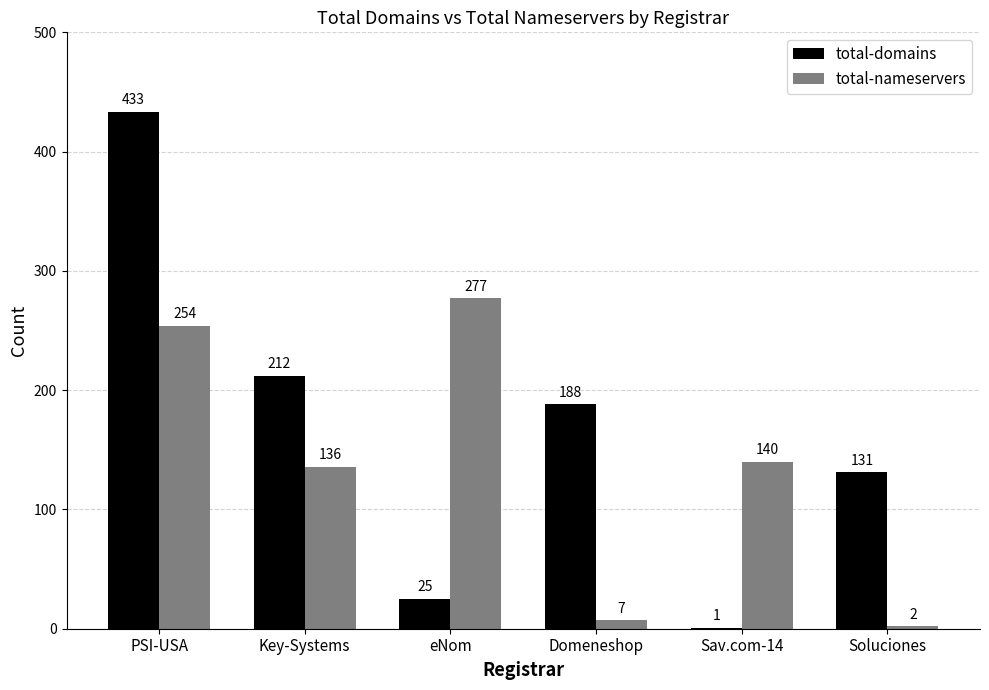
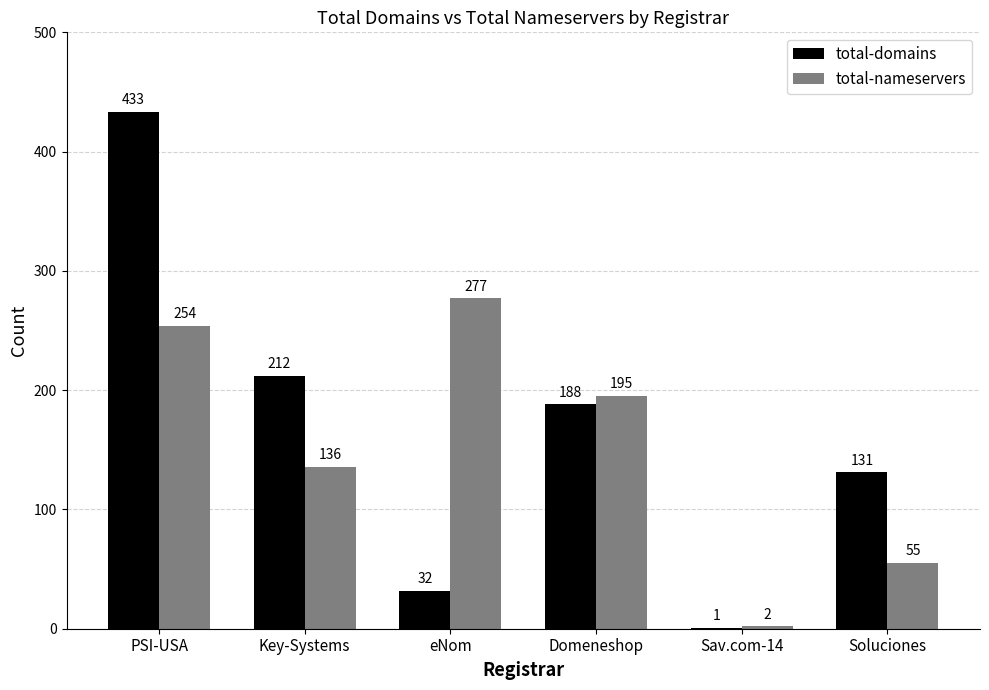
total-domains, eNom: 25 -> 32
total-nameservers, Domeneshop: 7 -> 195
total-nameservers, Sav.com-14: 140 -> 2
total-nameservers, Soluciones: 2 -> 55
